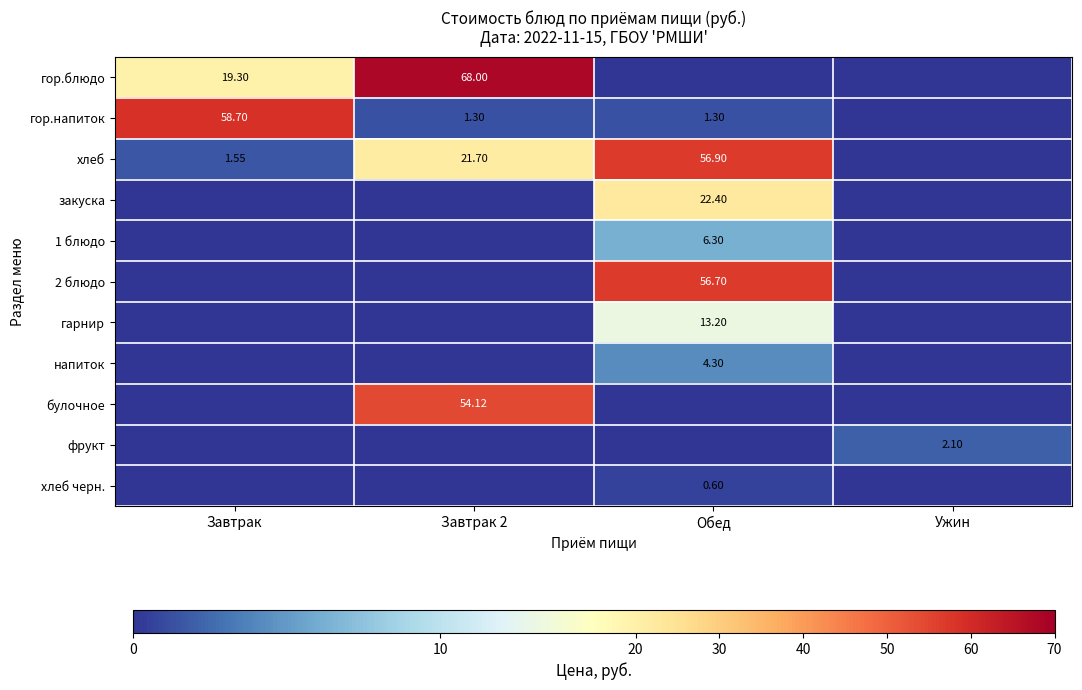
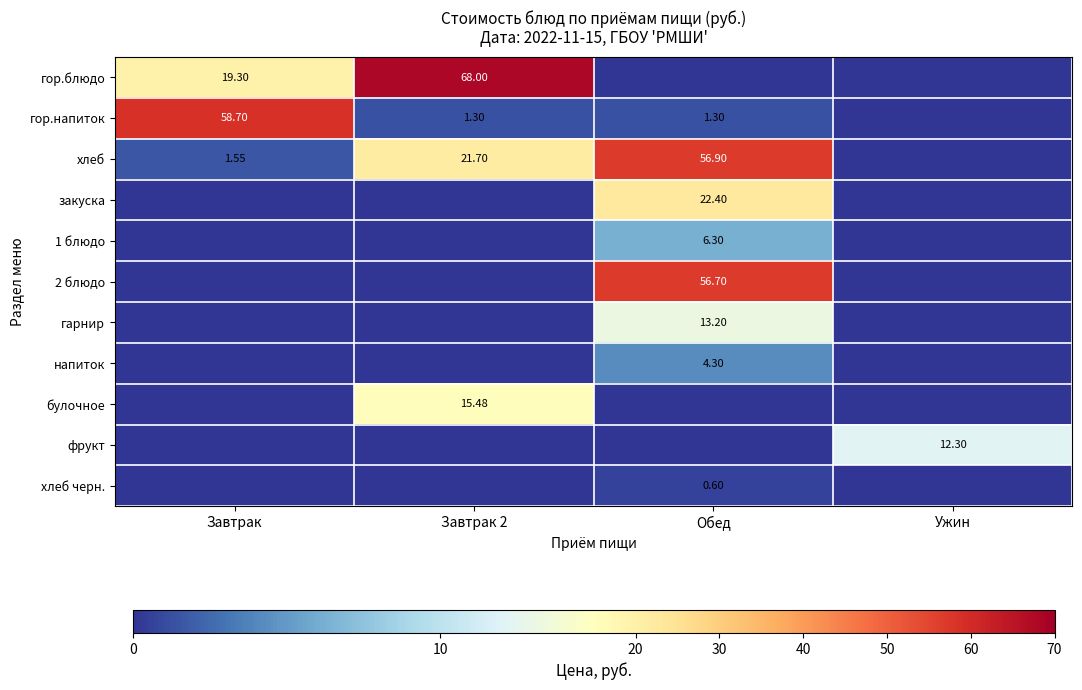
булочное, Завтрак 2: 54.12 -> 15.48
фрукт, Ужин: 2.10 -> 12.30
